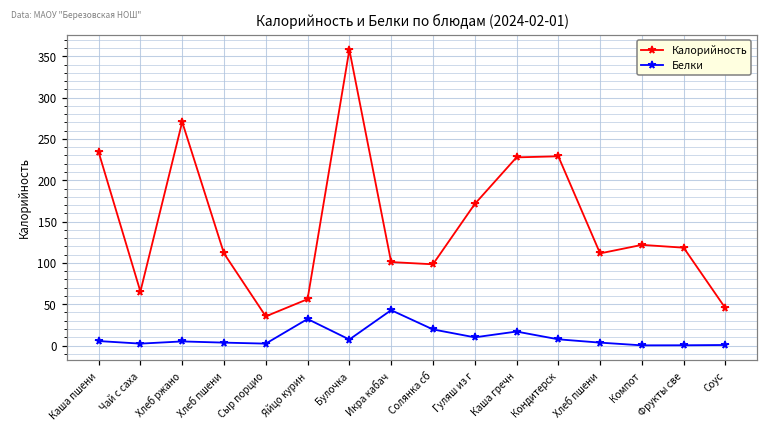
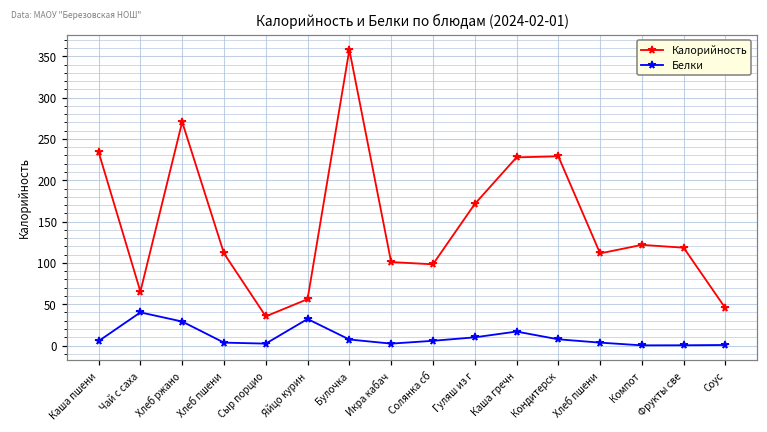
Белки, Чай с саха: 0 -> 40
Белки, Хлеб ржано: 0 -> 30
Белки, Икра кабач: 40 -> 0
Белки, Солянка сб: 20 -> 10
